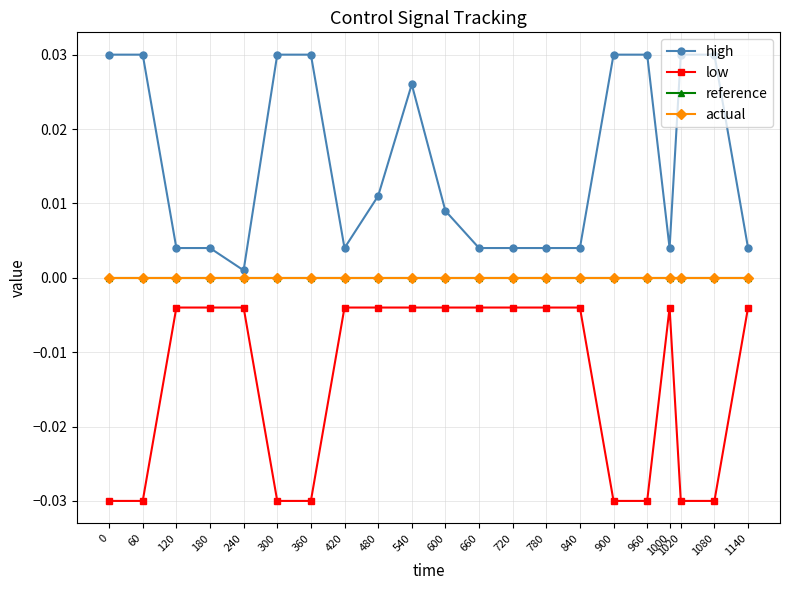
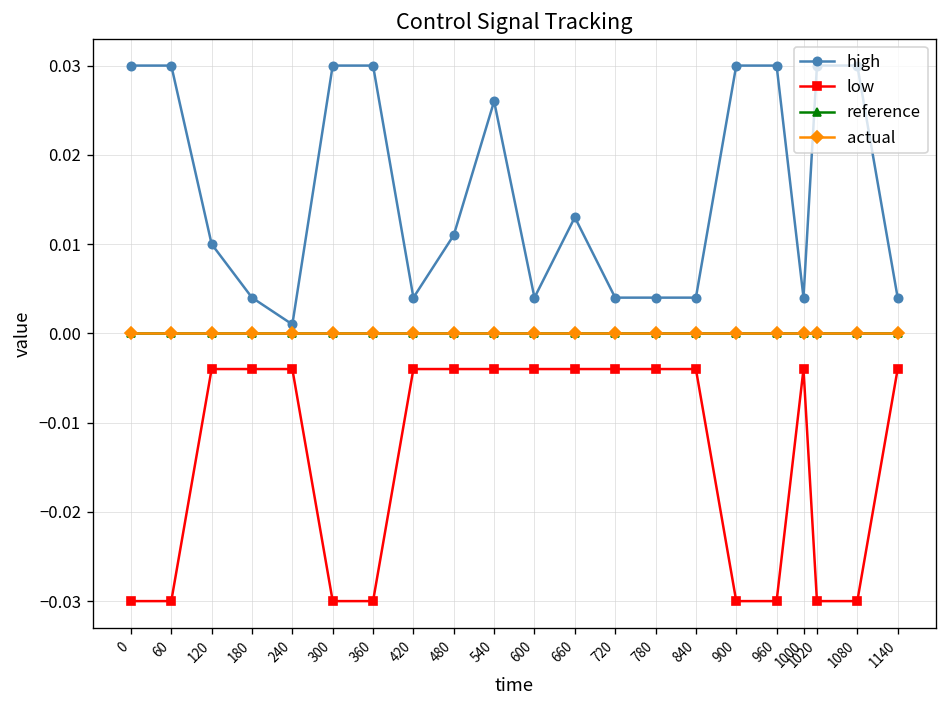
high, 120: 0.004 -> 0.010
high, 600: 0.009 -> 0.004
high, 660: 0.004 -> 0.013
